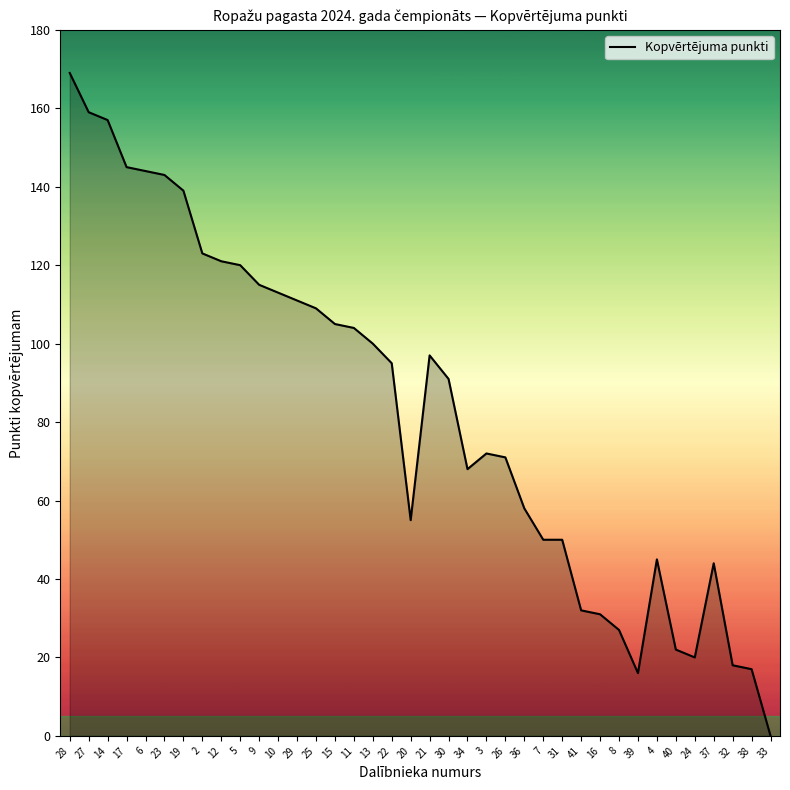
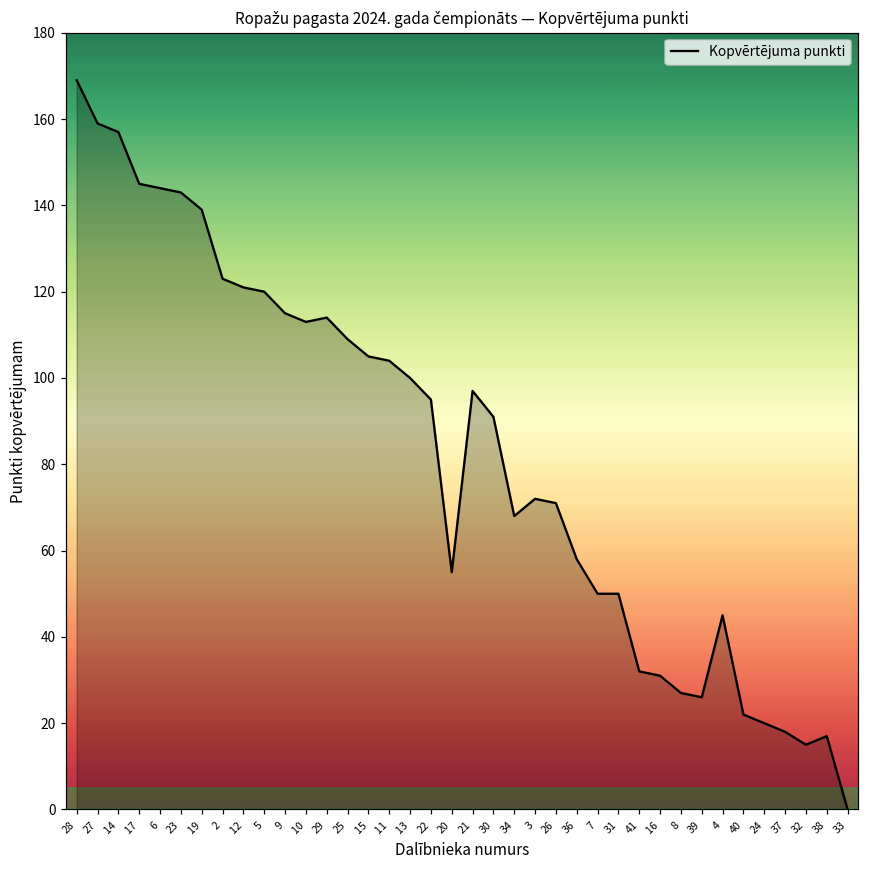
29: 111 -> 114
39: 16 -> 26
37: 44 -> 18
32: 18 -> 15
